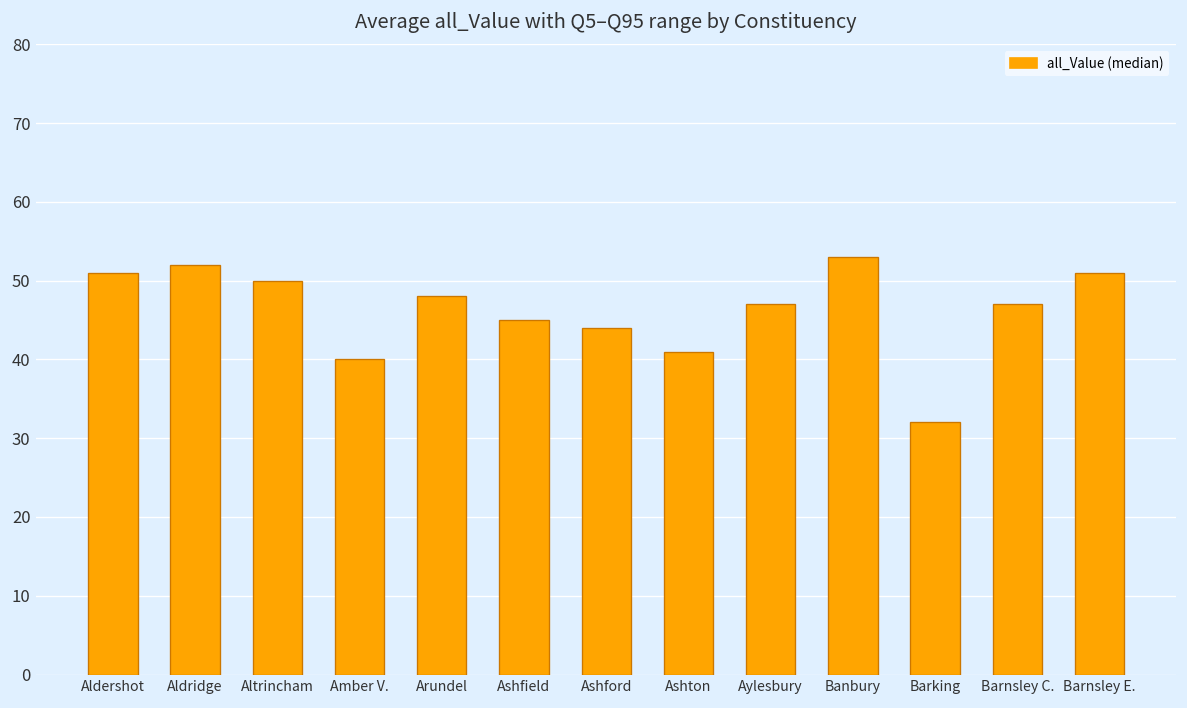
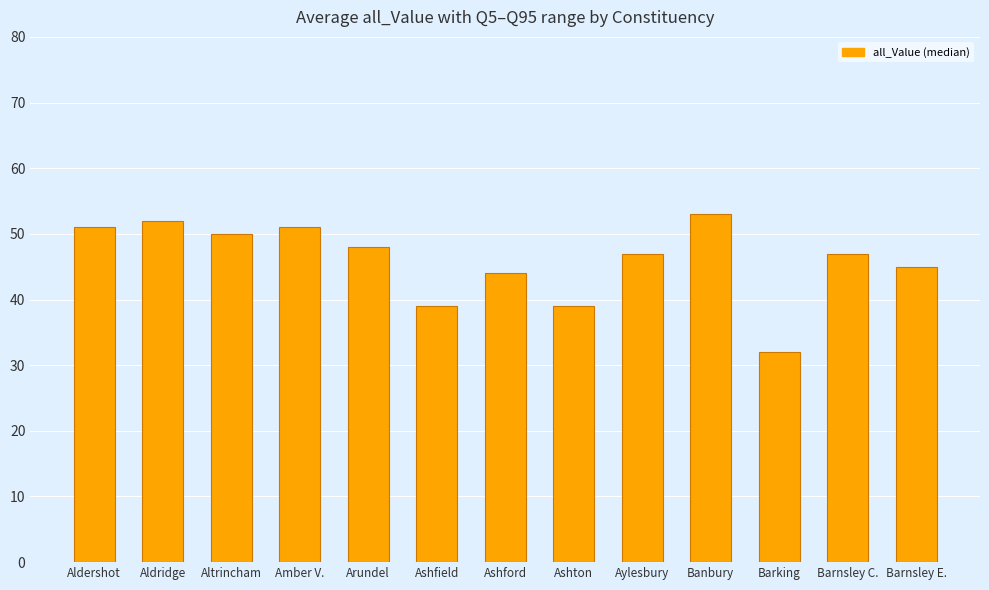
Amber V.: 40 -> 51
Ashfield: 45 -> 39
Ashton: 41 -> 39
Barnsley E.: 51 -> 45
